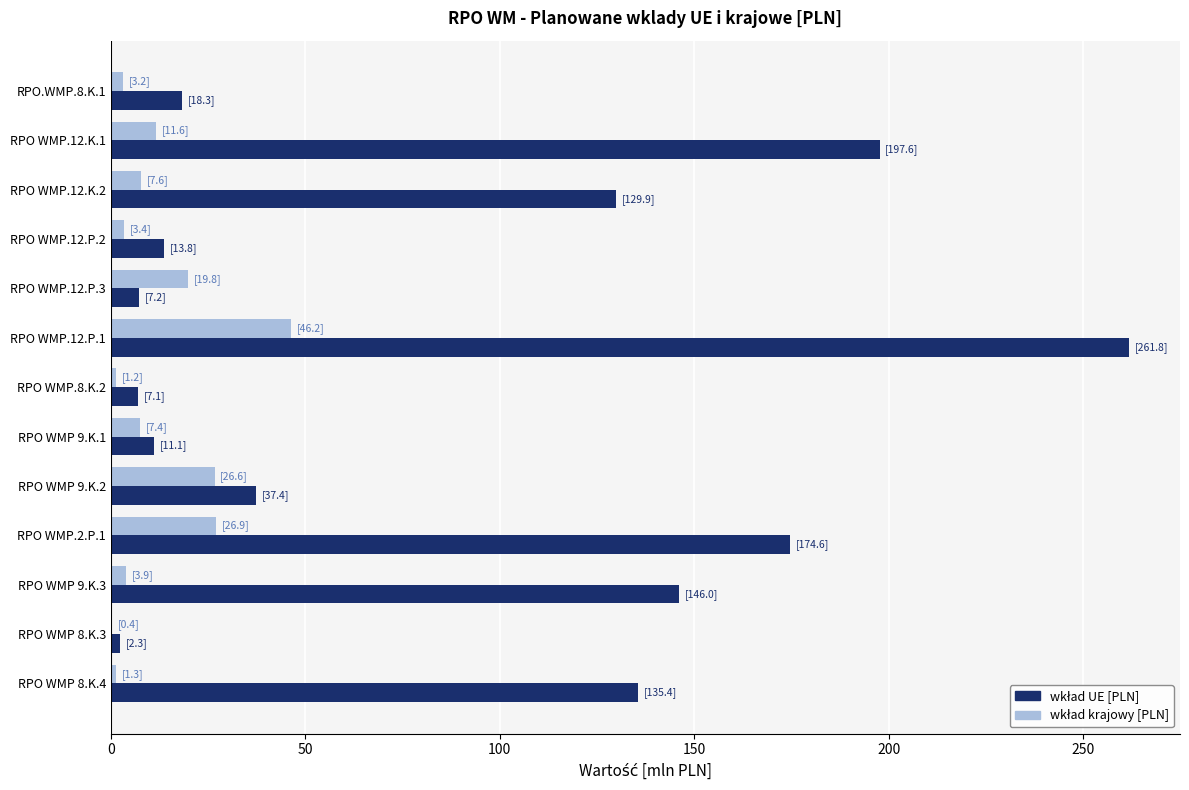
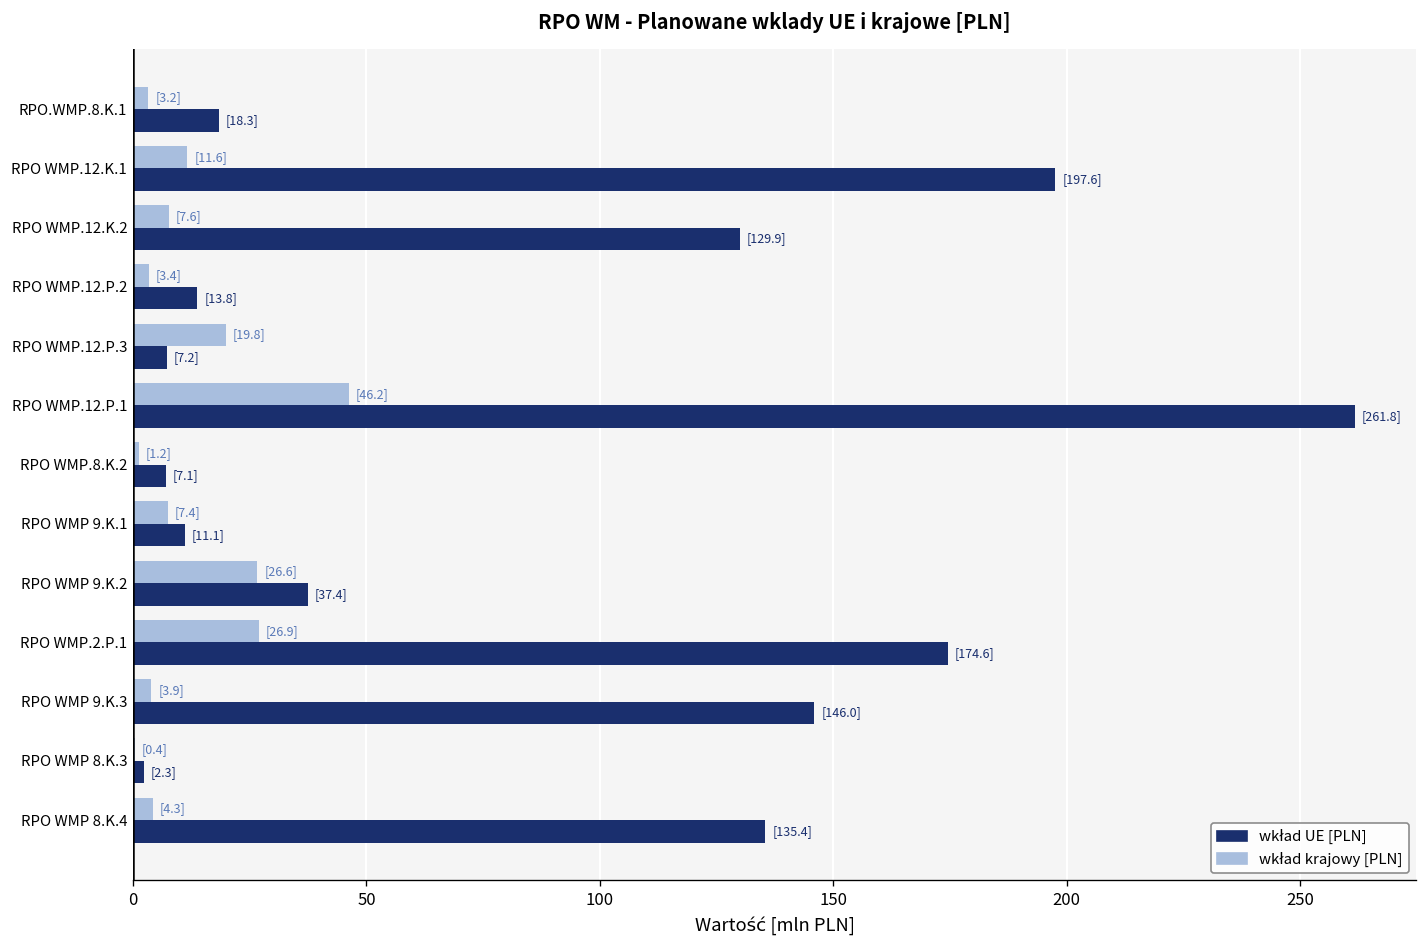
wkład krajowy [PLN], RPO WMP 8.K.4: 1.3] -> 4.3]
